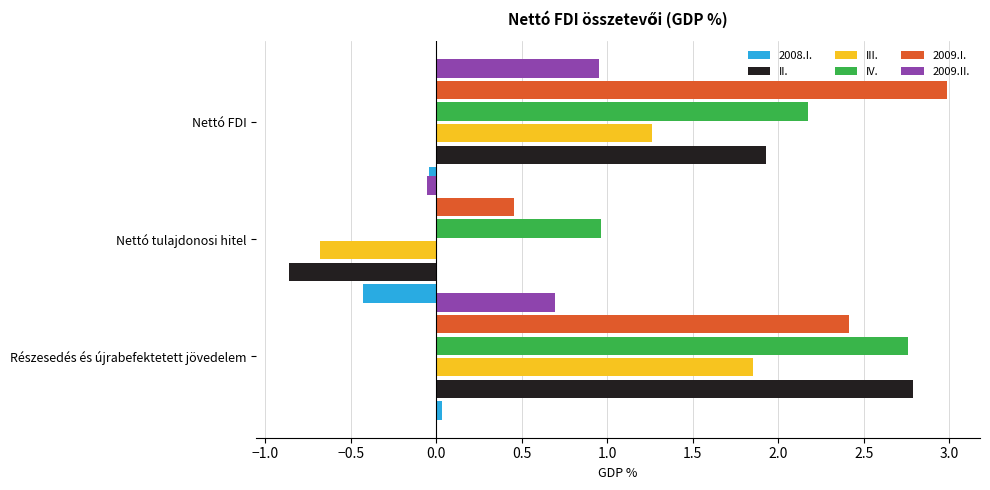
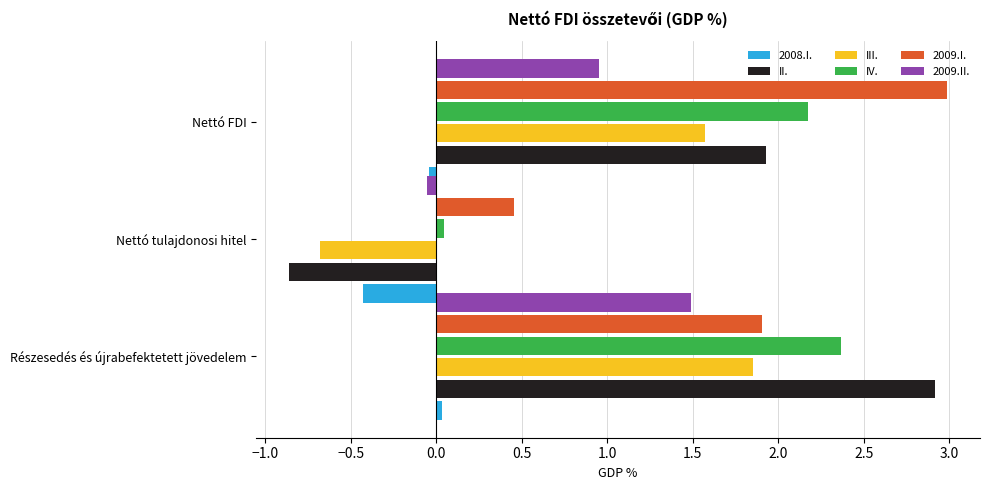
III., Nettó FDI: 1.26 -> 1.57
IV., Nettó tulajdonosi hitel: 0.96 -> 0.04
2009.II., Részesedés és újrabefektetett jövedelem: 0.70 -> 1.49
2009.I., Részesedés és újrabefektetett jövedelem: 2.41 -> 1.91
IV., Részesedés és újrabefektetett jövedelem: 2.76 -> 2.37
II., Részesedés és újrabefektetett jövedelem: 2.79 -> 2.92
